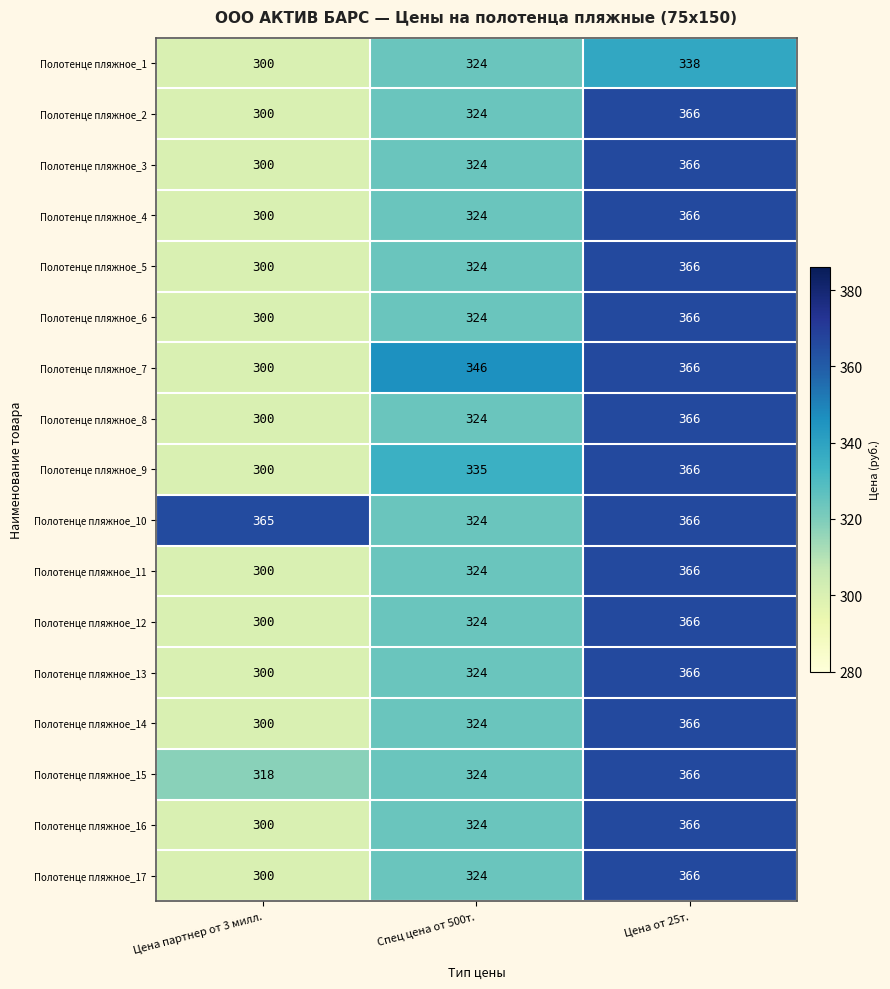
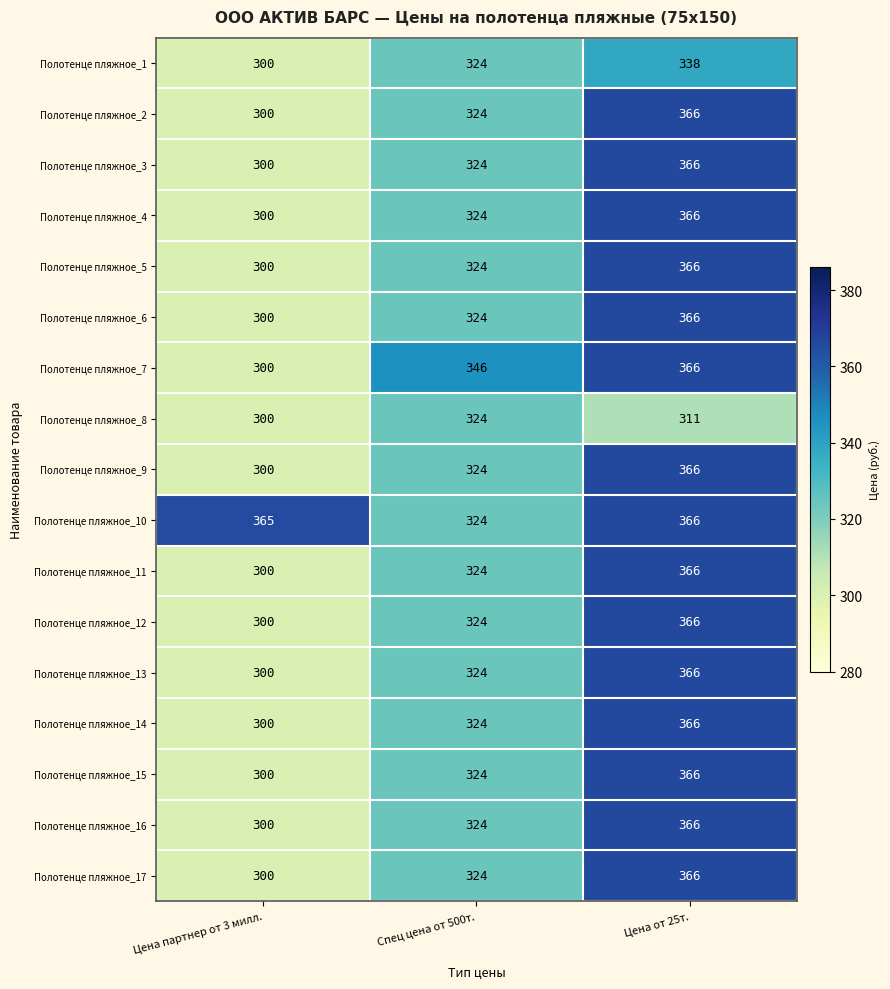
Полотенце пляжное_8, Цена от 25т.: 366 -> 311
Полотенце пляжное_9, Спец цена от 500т.: 335 -> 324
Полотенце пляжное_15, Цена партнер от 3 милл.: 318 -> 300
